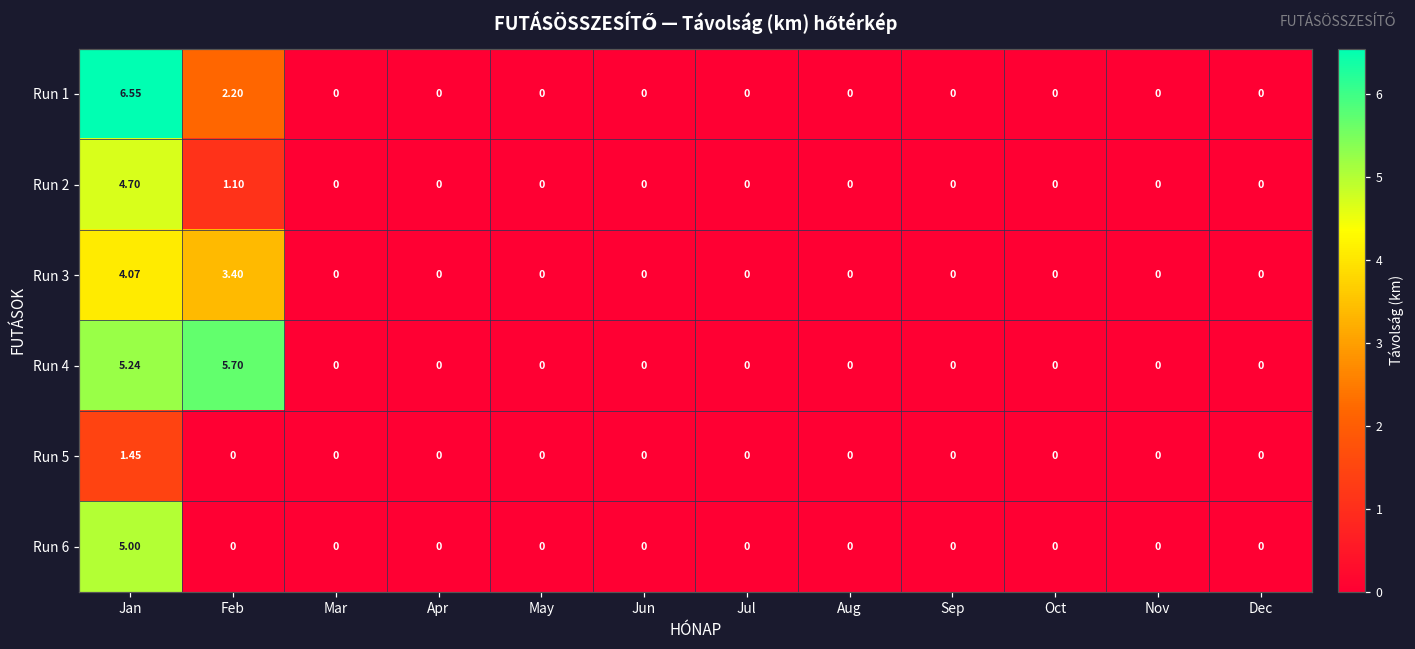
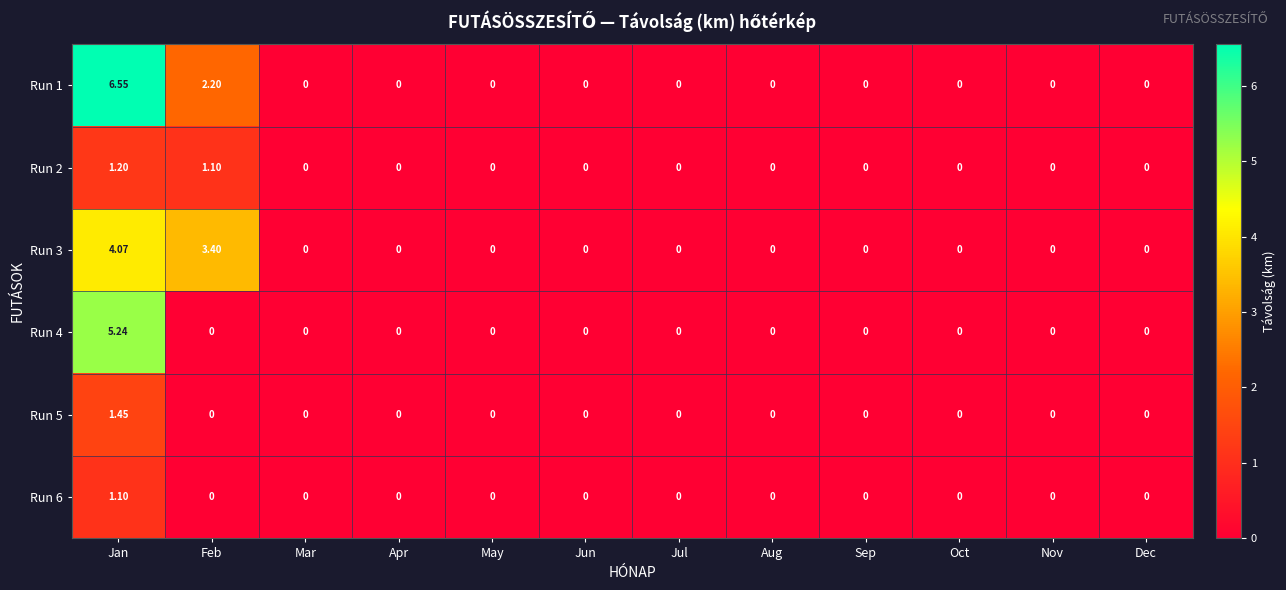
Run 2, Jan: 4.70 -> 1.20
Run 4, Feb: 5.70 -> 0
Run 6, Jan: 5.00 -> 1.10
